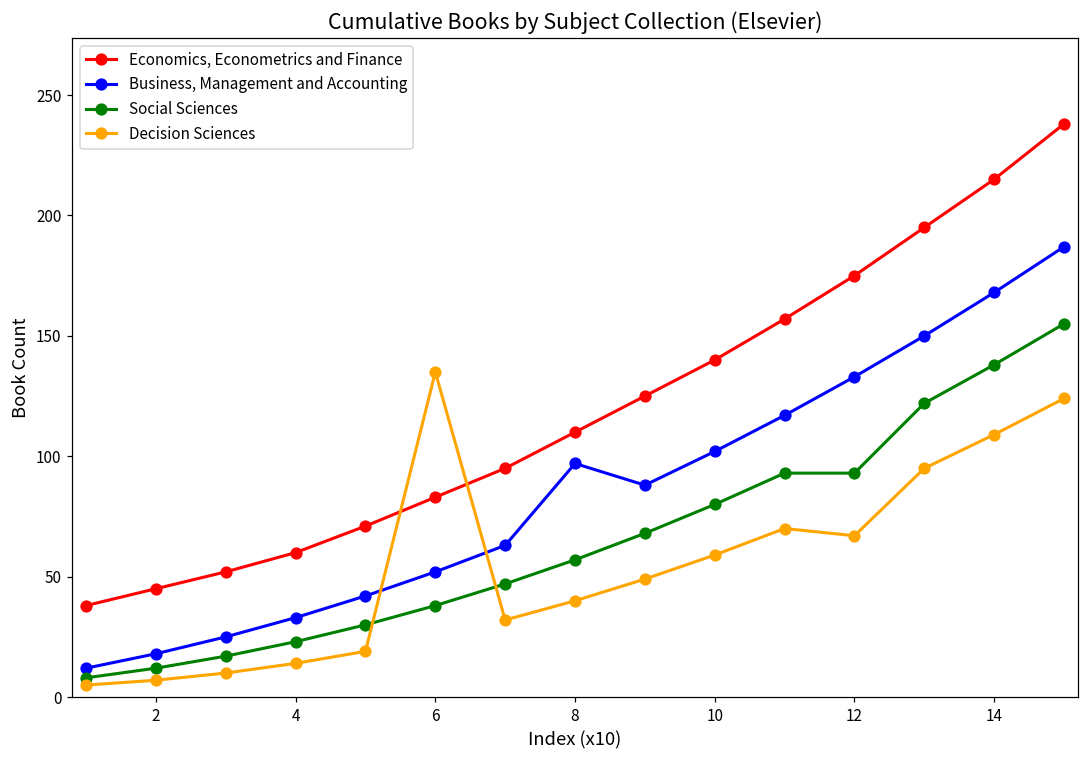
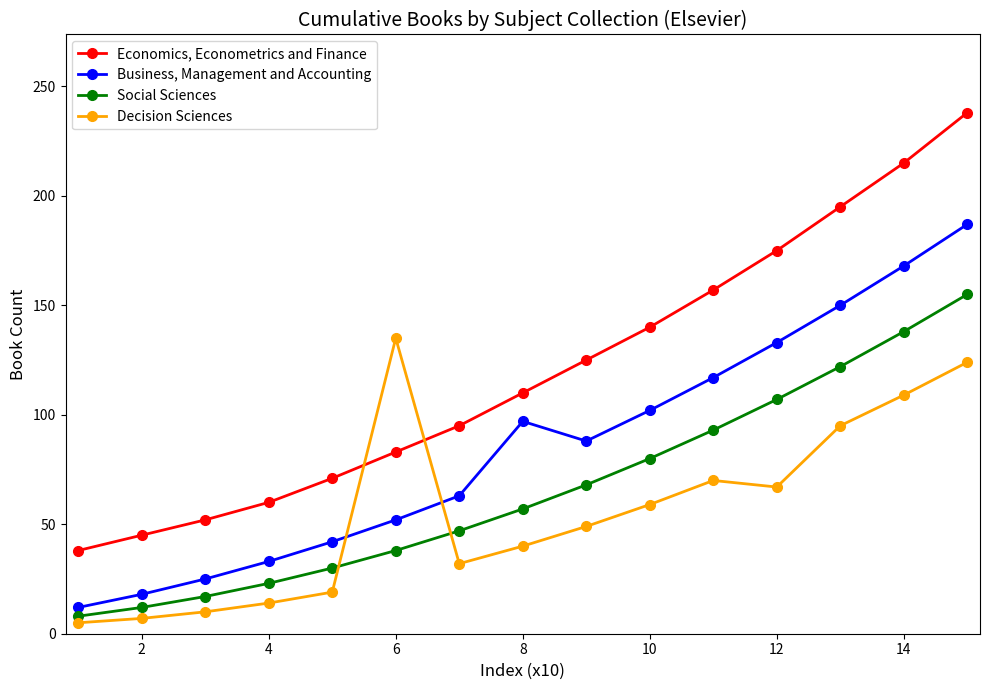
Social Sciences, 12: 93 -> 107
